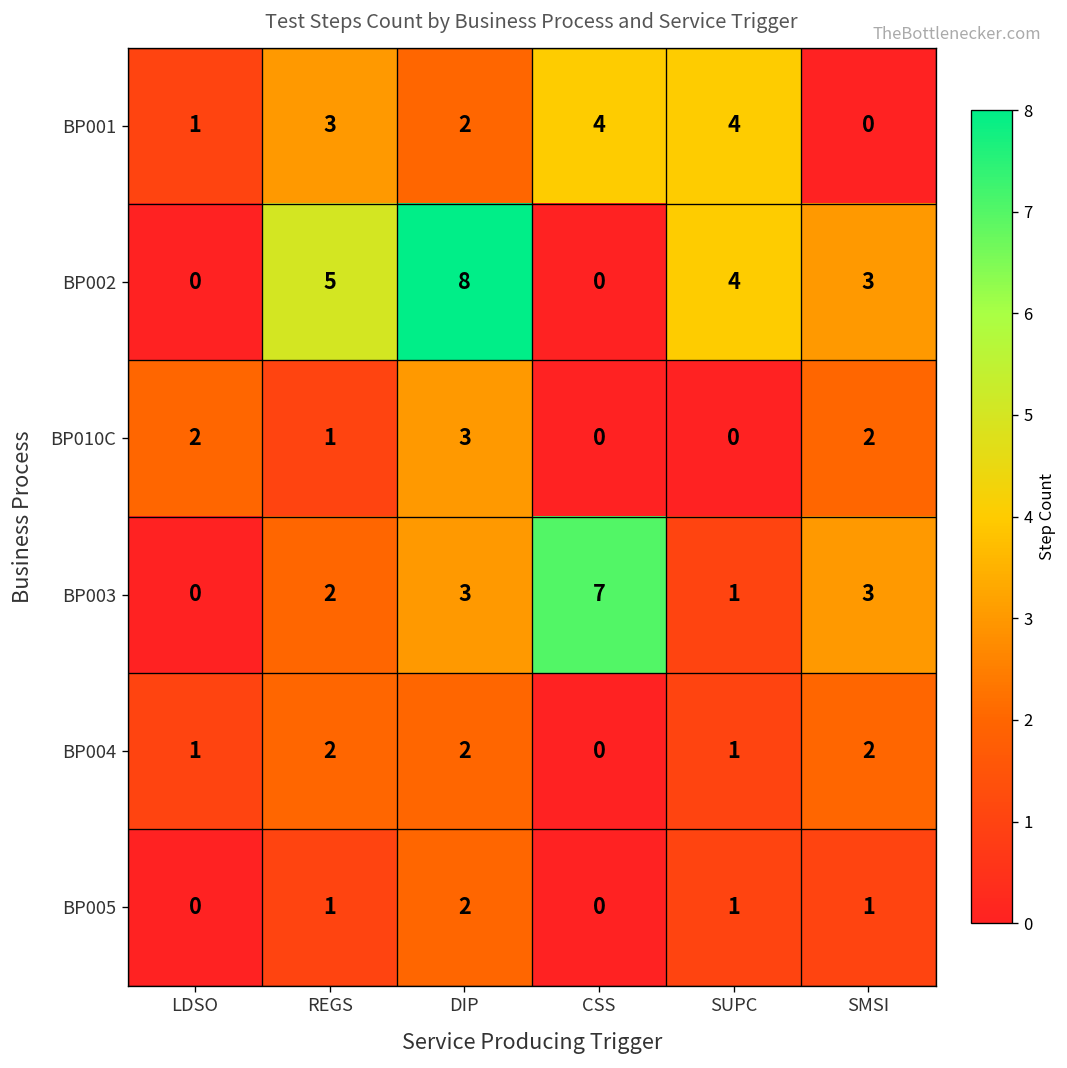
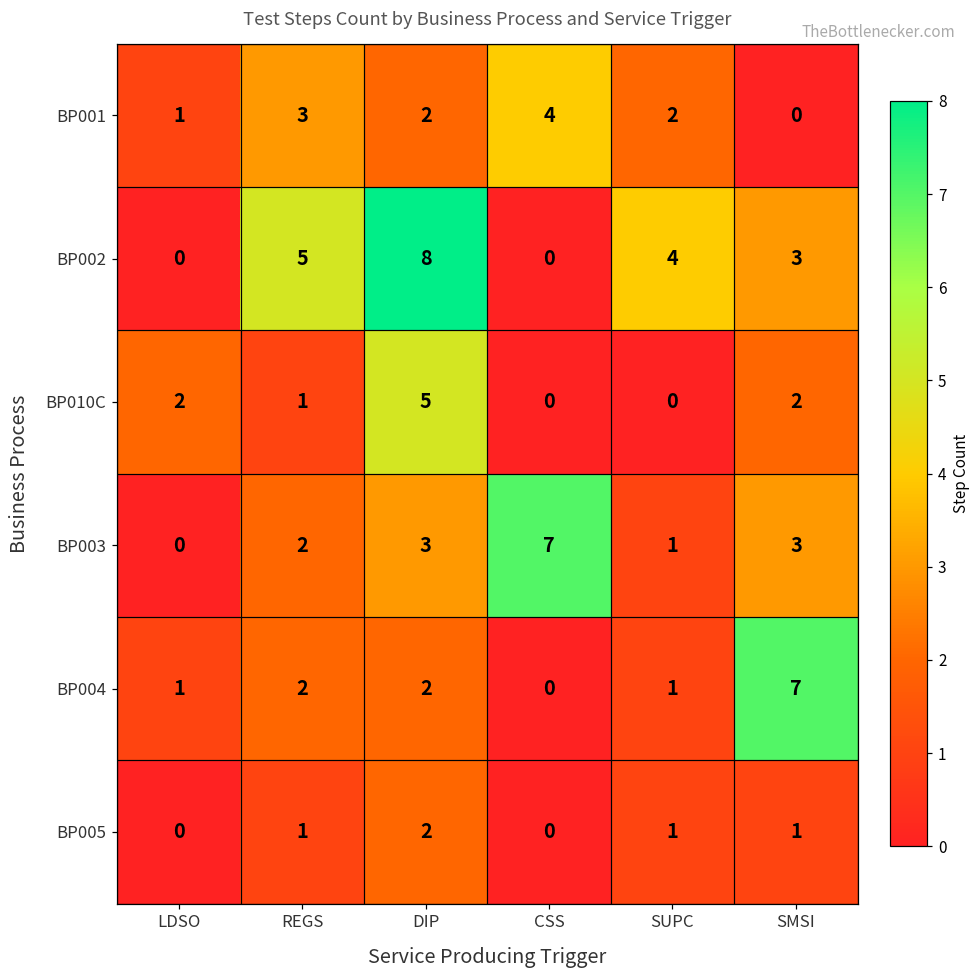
BP001, SUPC: 4 -> 2
BP010C, DIP: 3 -> 5
BP004, SMSI: 2 -> 7
